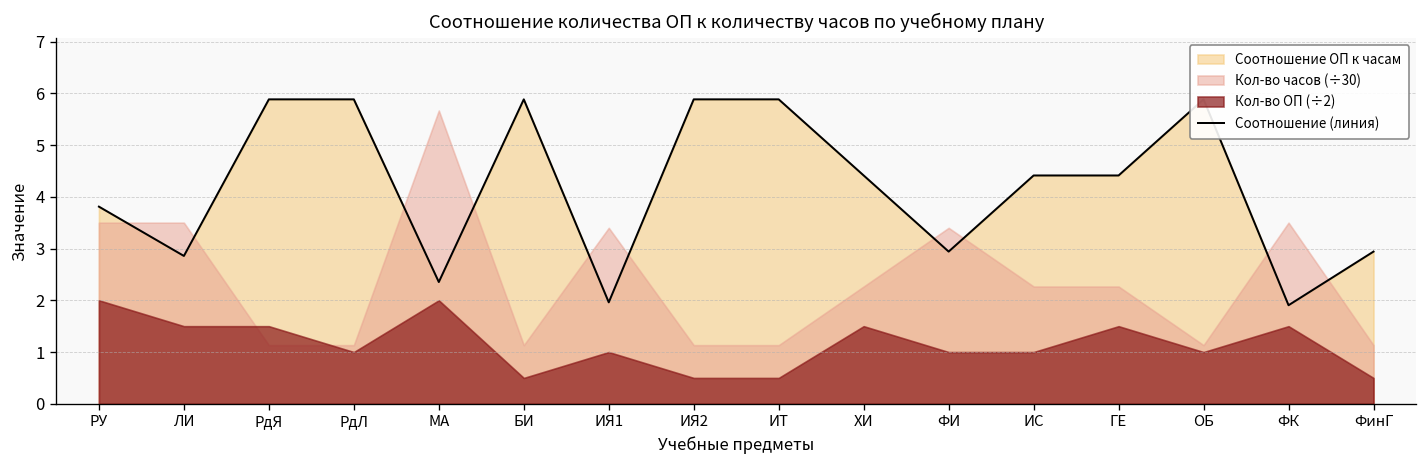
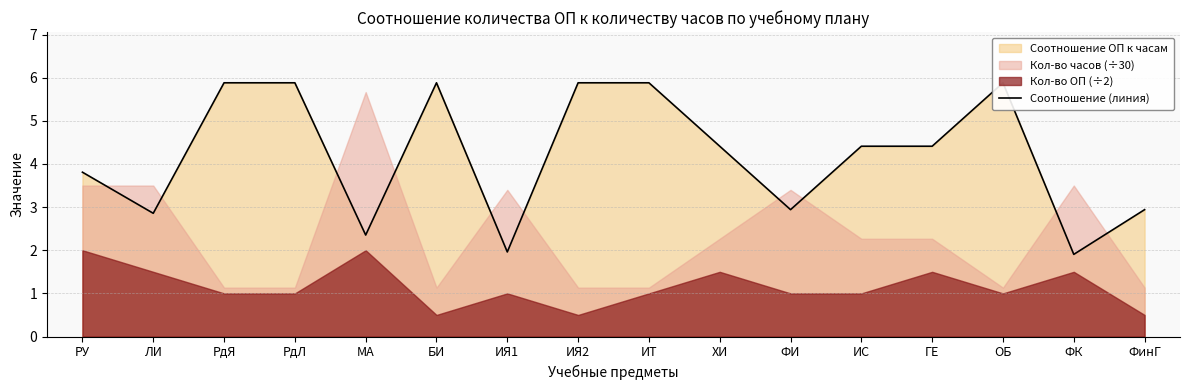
Кол-во ОП (÷2), РдЯ: 1.5 -> 1.0
Кол-во ОП (÷2), ИТ: 0.5 -> 1.0
